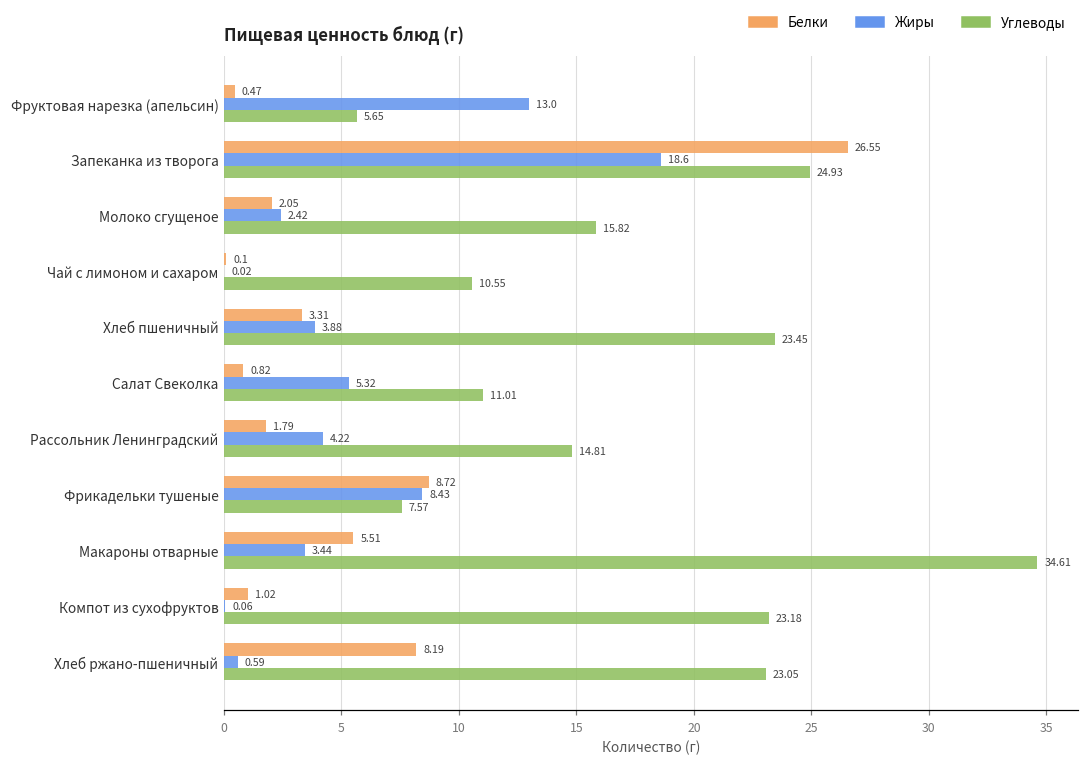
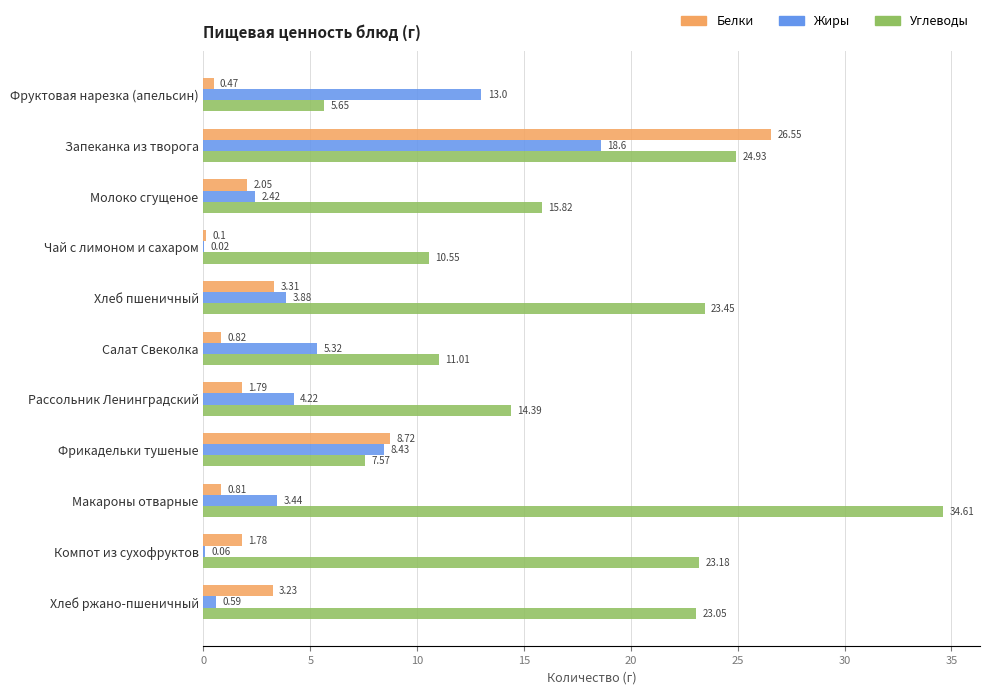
Углеводы, Рассольник Ленинградский: 14.81 -> 14.39
Белки, Макароны отварные: 5.51 -> 0.81
Белки, Компот из сухофруктов: 1.02 -> 1.78
Белки, Хлеб ржано-пшеничный: 8.19 -> 3.23
